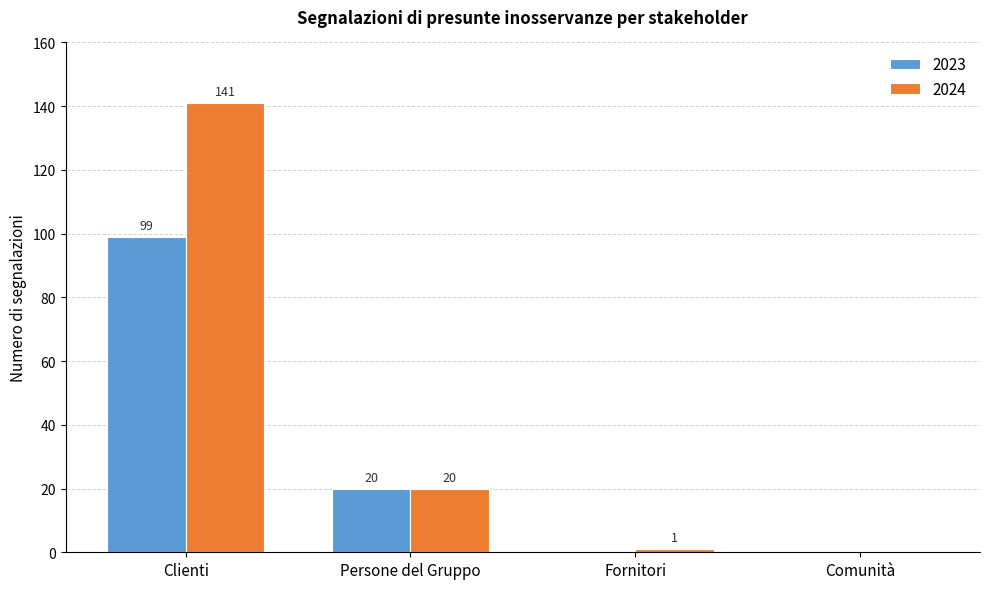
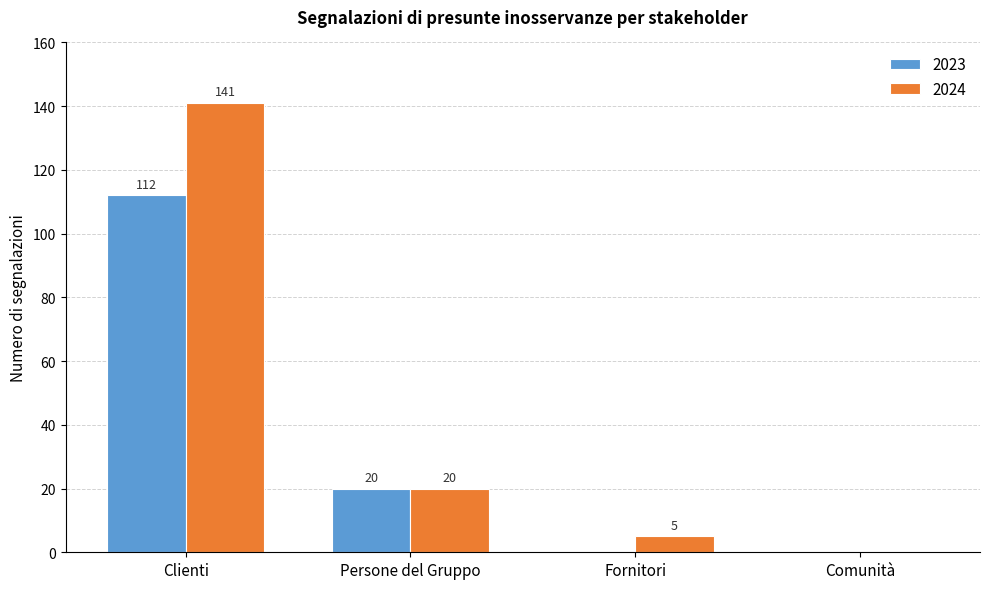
2023, Clienti: 99 -> 112
2024, Fornitori: 1 -> 5
